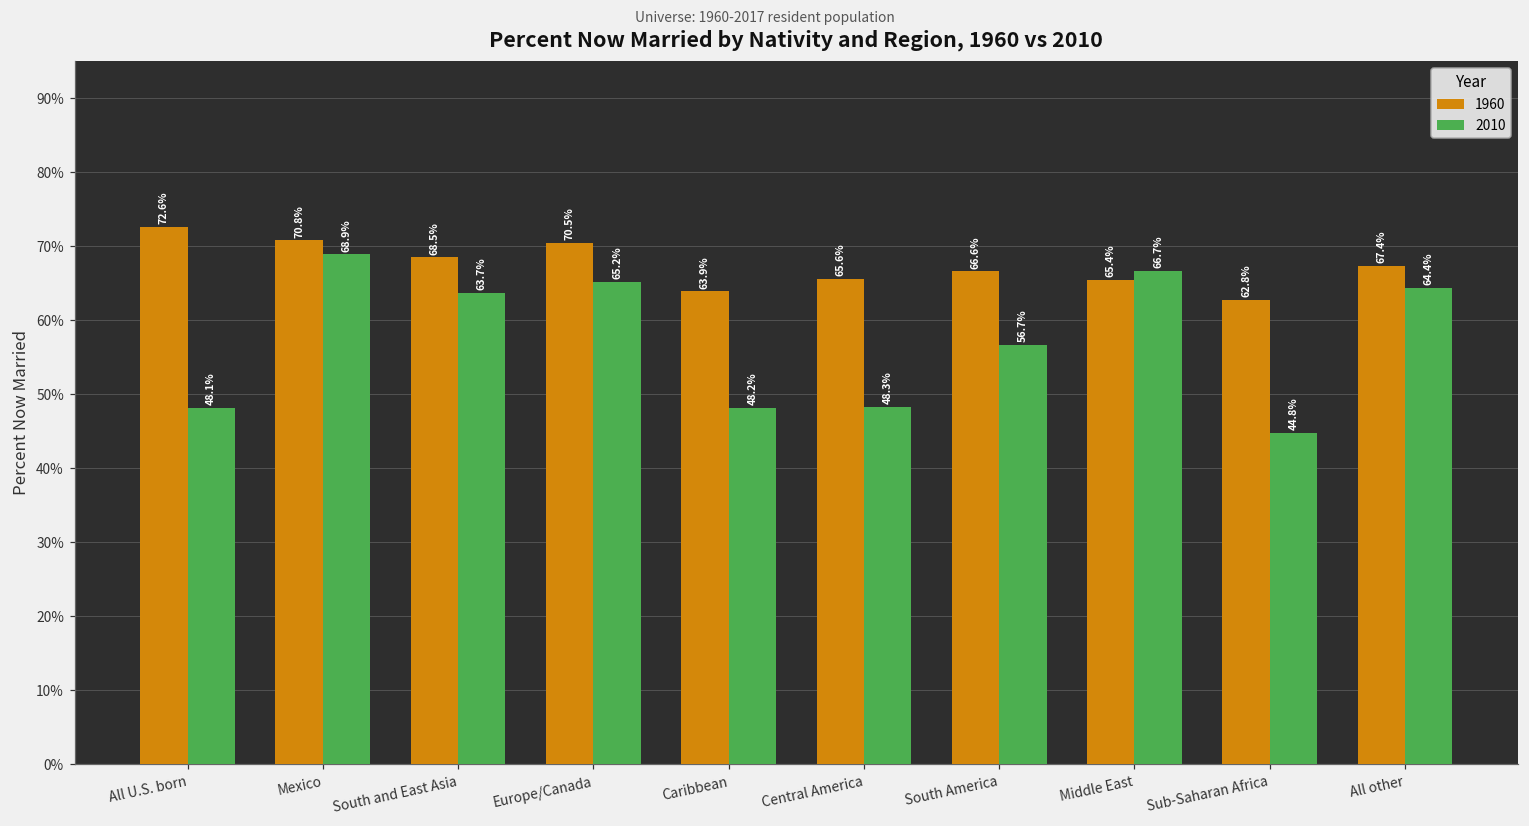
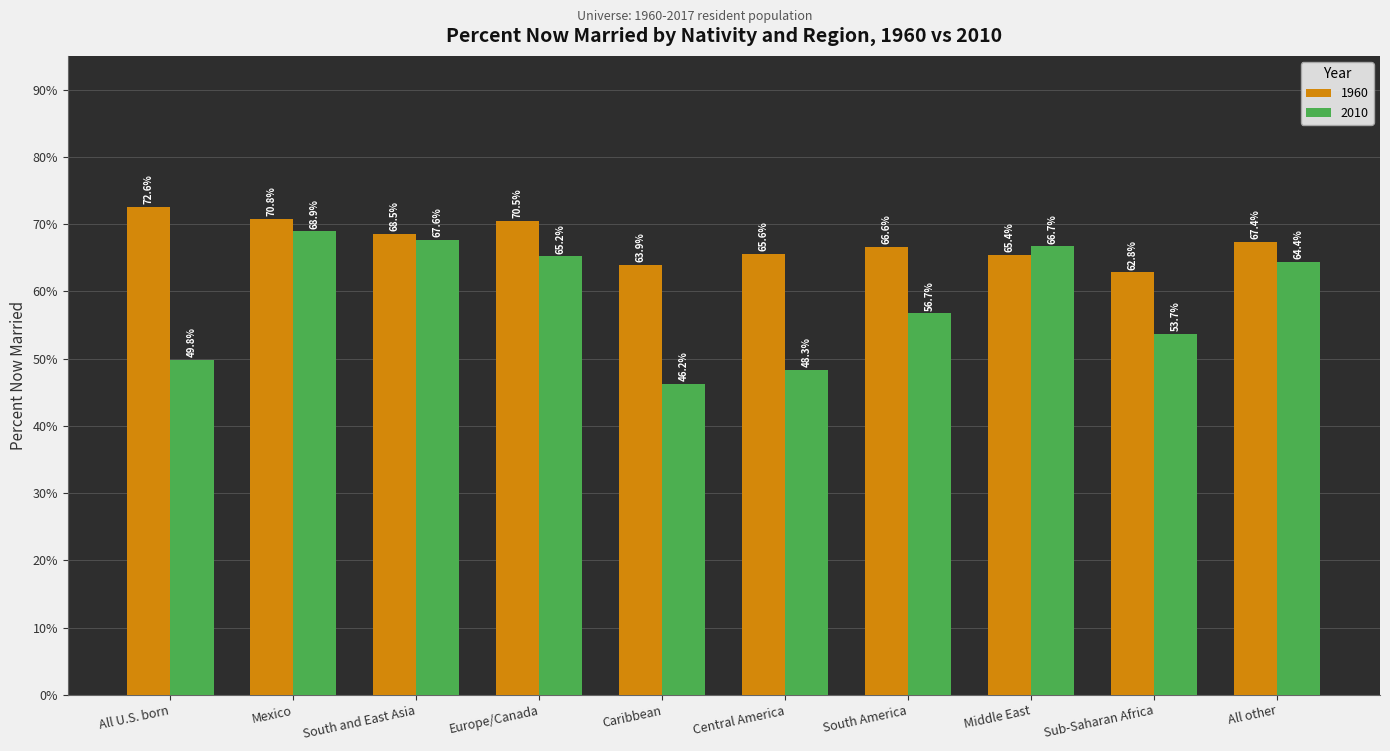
2010, All U.S. born: 48.1% -> 49.8%
2010, South and East Asia: 63.7% -> 67.6%
2010, Caribbean: 48.2% -> 46.2%
2010, Sub-Saharan Africa: 44.8% -> 53.7%
